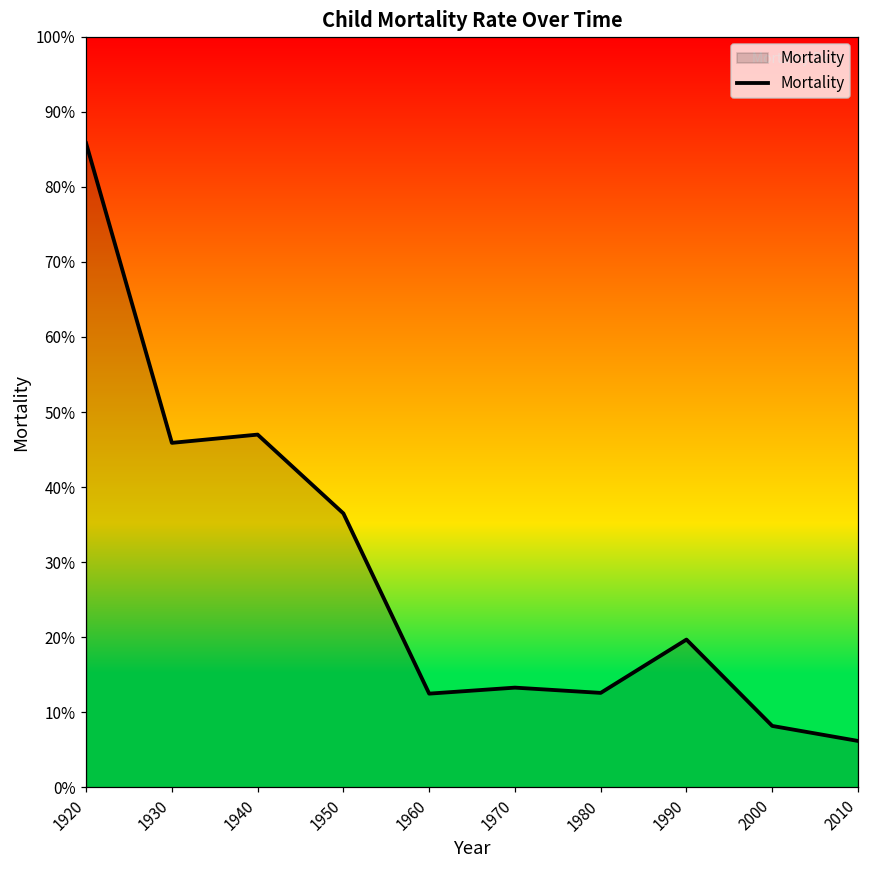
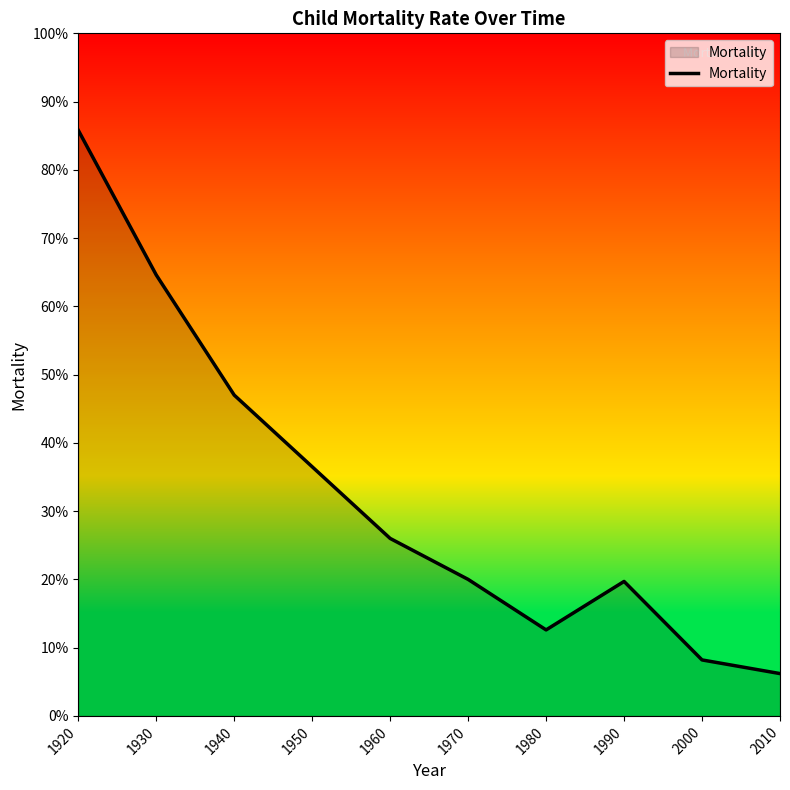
1930: 46% -> 65%
1960: 13% -> 26%
1970: 13% -> 20%
